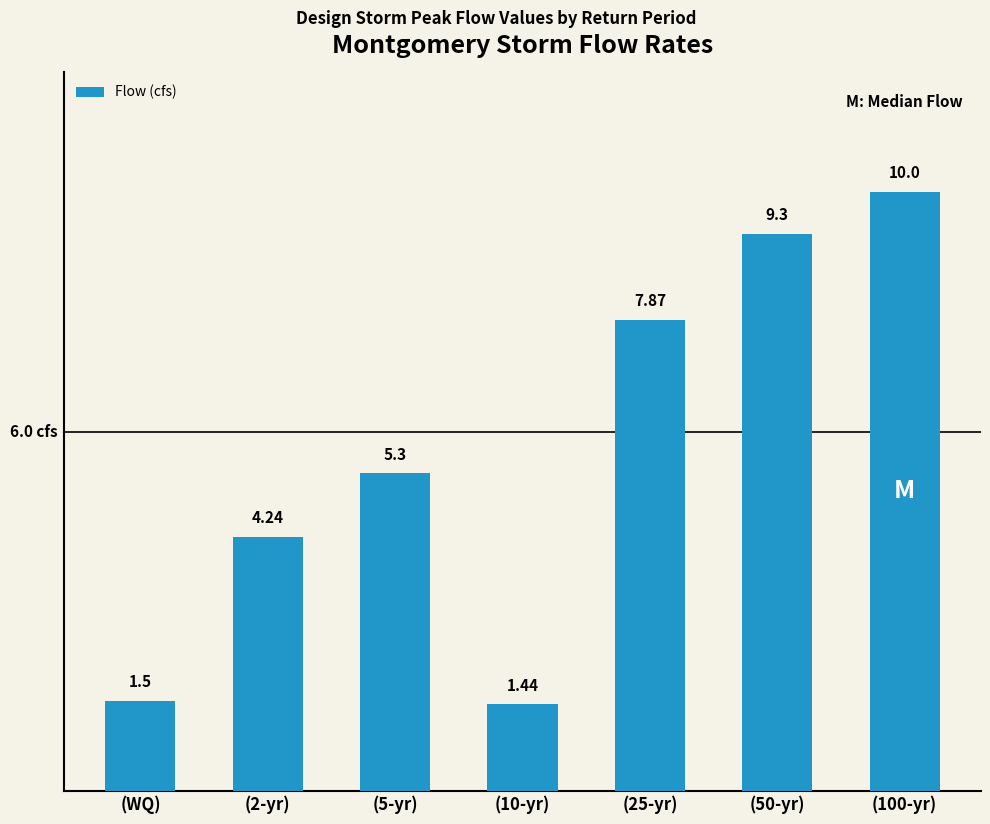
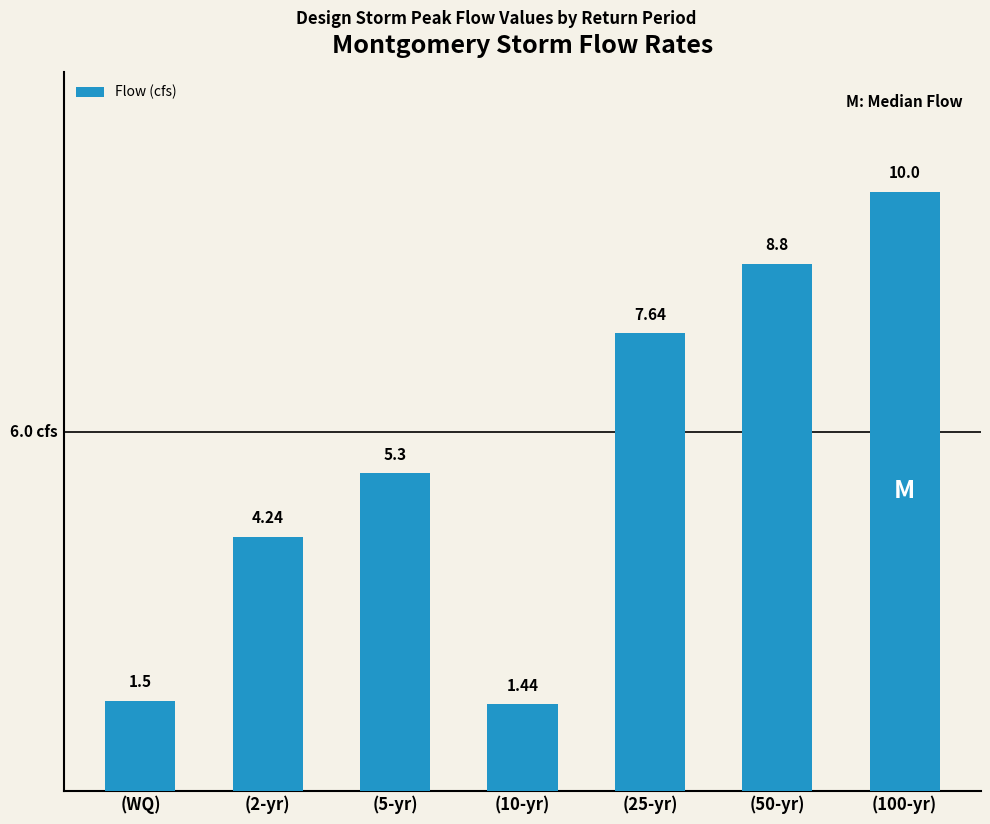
(25-yr): 7.87 -> 7.64
(50-yr): 9.3 -> 8.8
